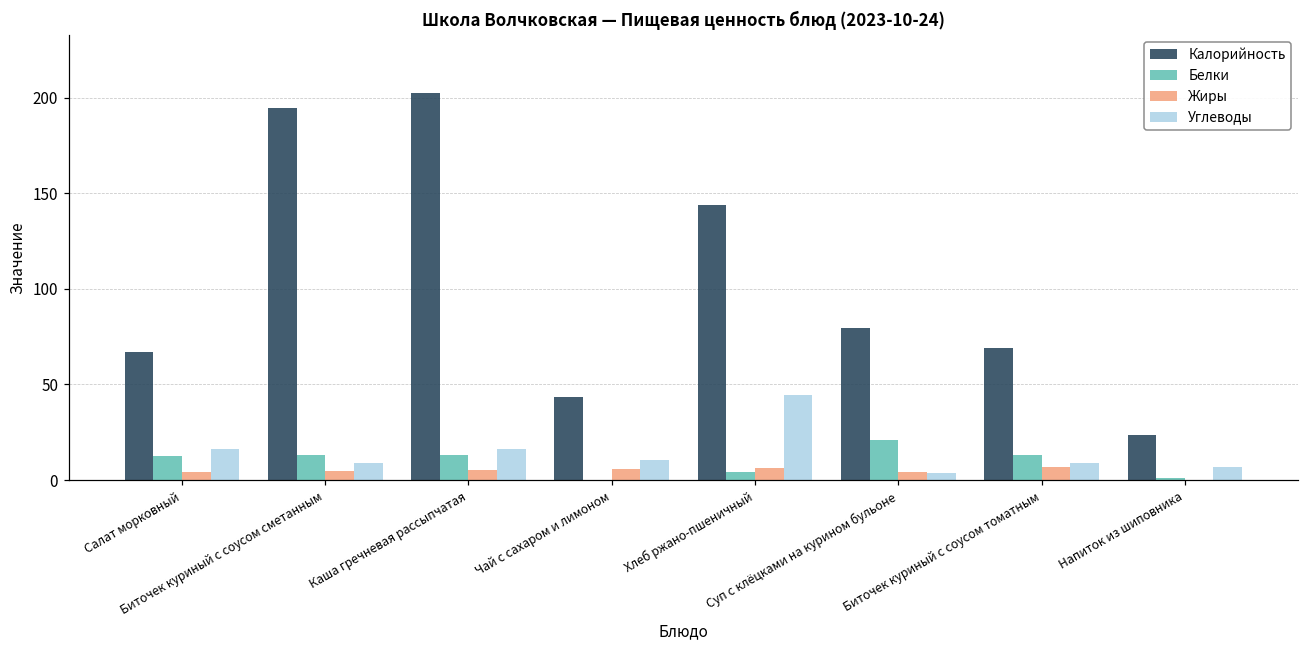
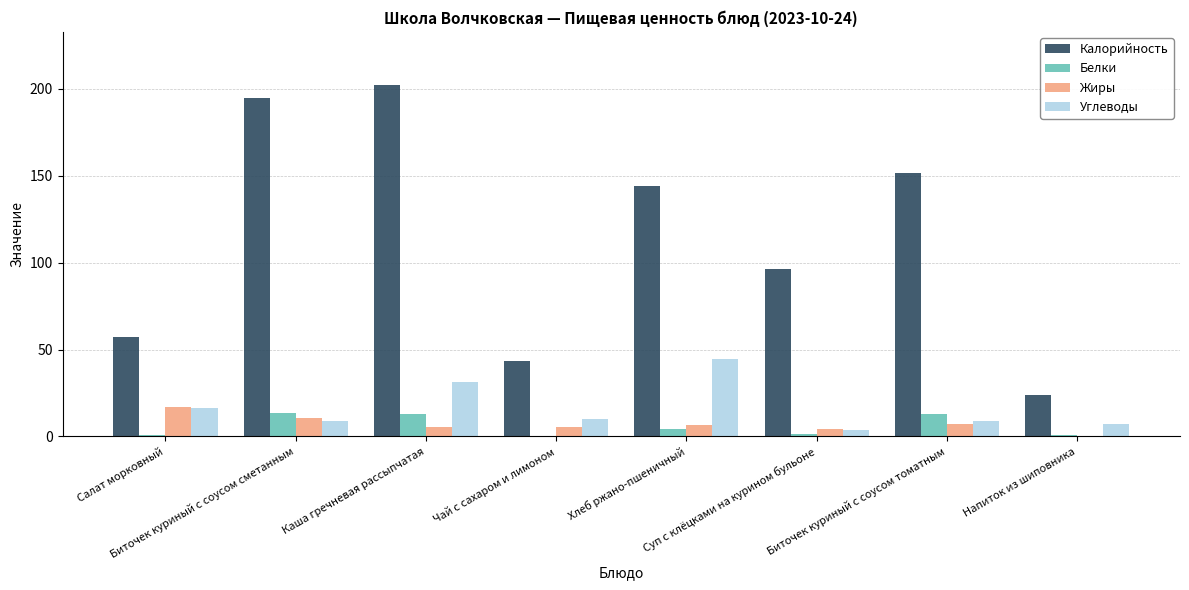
Калорийность, Салат морковный: 67 -> 57
Белки, Салат морковный: 13 -> 1
Жиры, Салат морковный: 4 -> 17
Жиры, Биточек куриный с соусом сметанным: 5 -> 10
Углеводы, Каша гречневая рассыпчатая: 16 -> 31
Калорийность, Суп с клёцками на курином бульоне: 79 -> 97
Белки, Суп с клёцками на курином бульоне: 21 -> 2
Калорийность, Биточек куриный с соусом томатным: 69 -> 151
